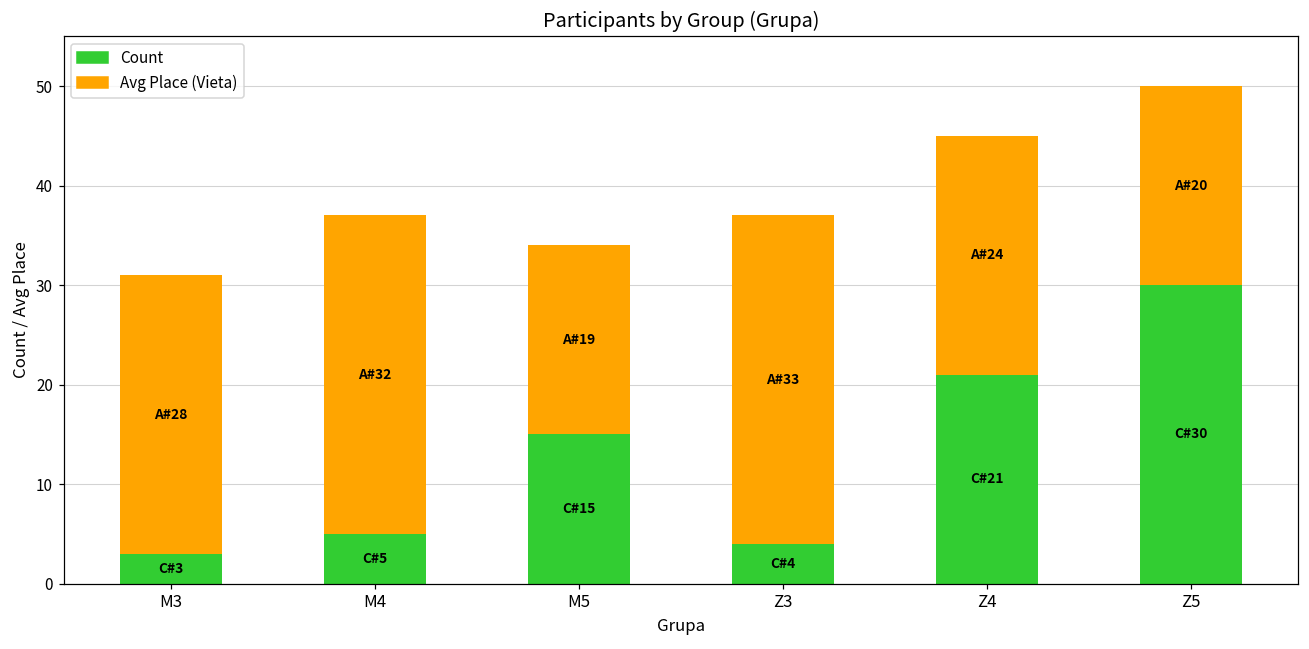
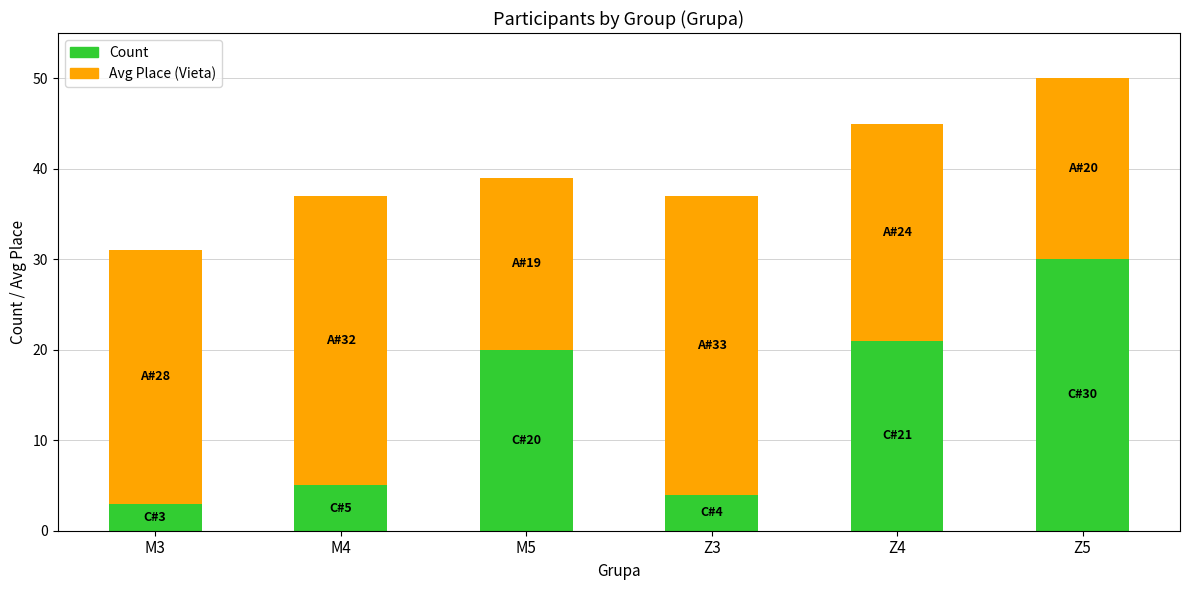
Count, M5: 15 -> 20
